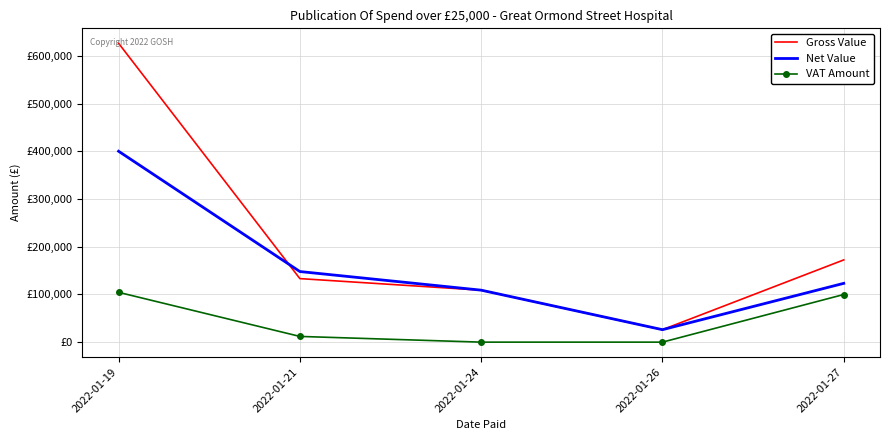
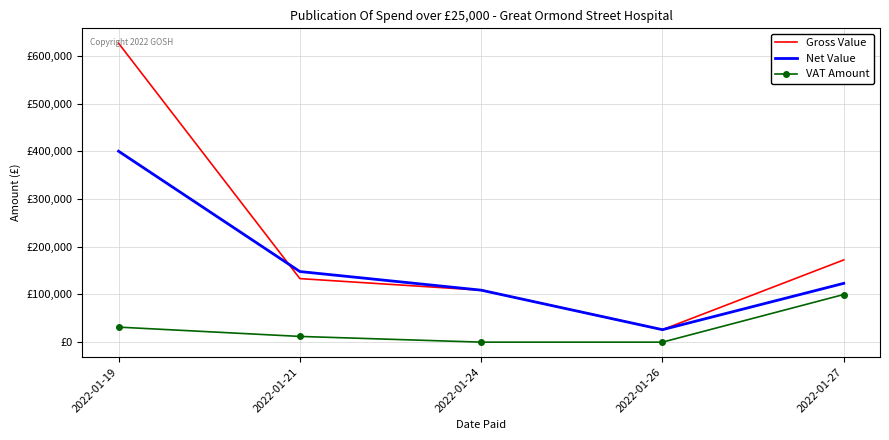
VAT Amount, 2022-01-19: £100,000 -> £30,000
